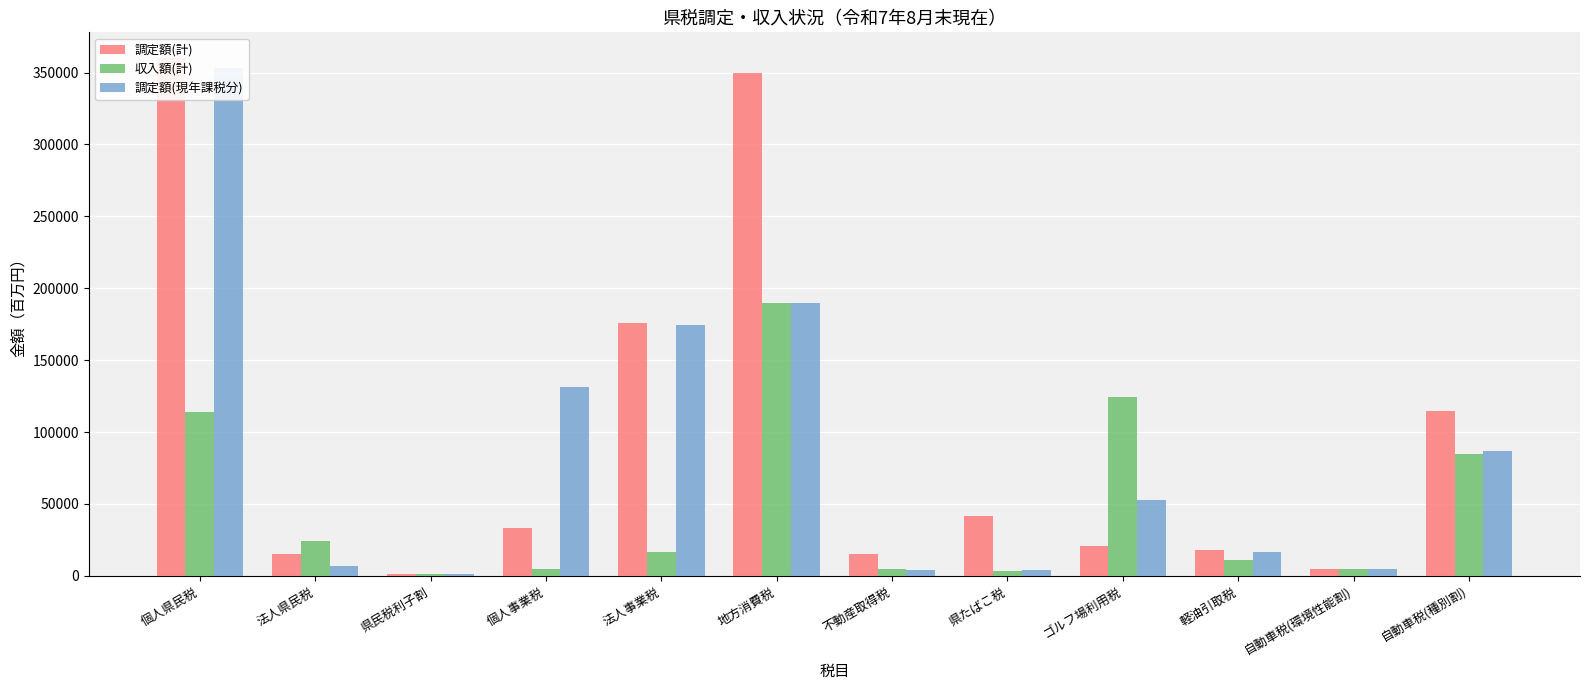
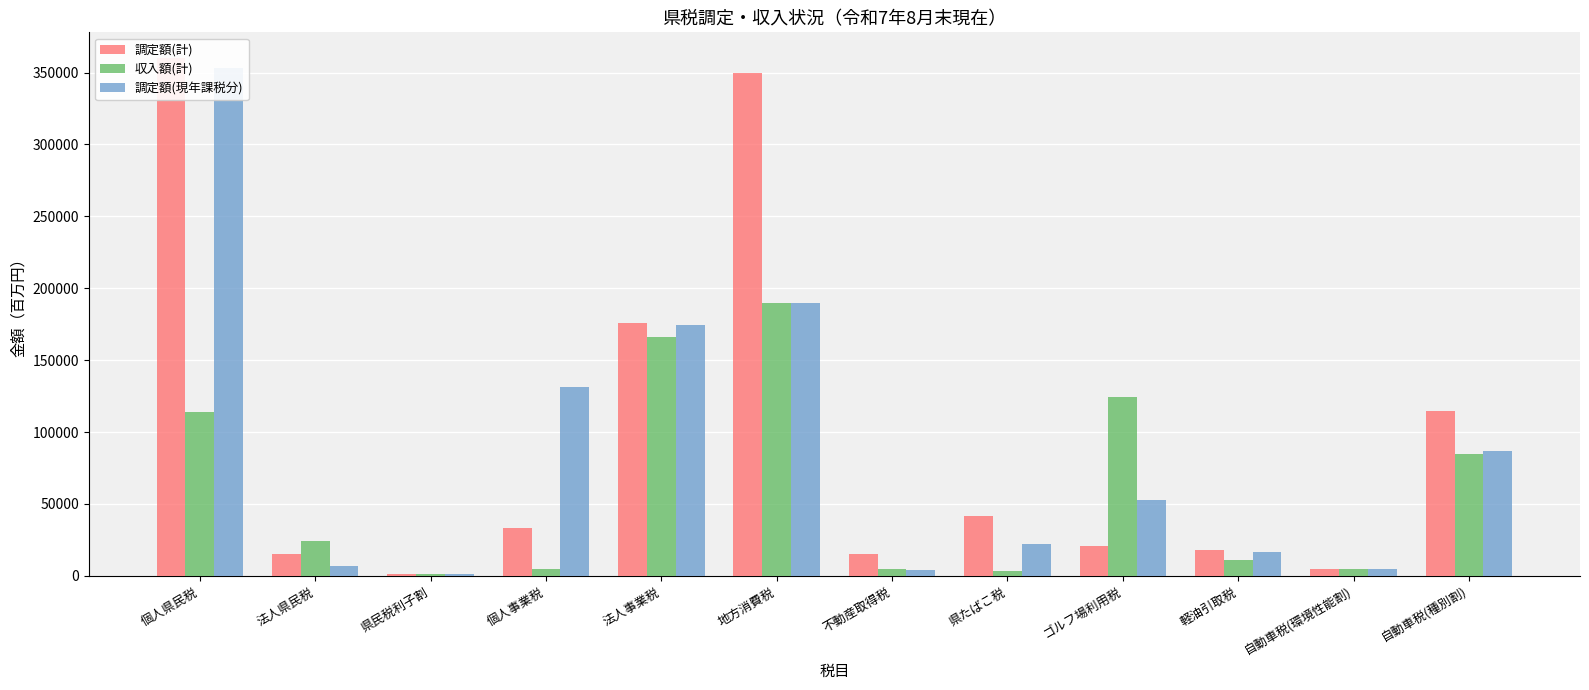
収入額(計), 法人事業税: 16000 -> 166000
調定額(現年課税分), 県たばこ税: 4000 -> 22000
